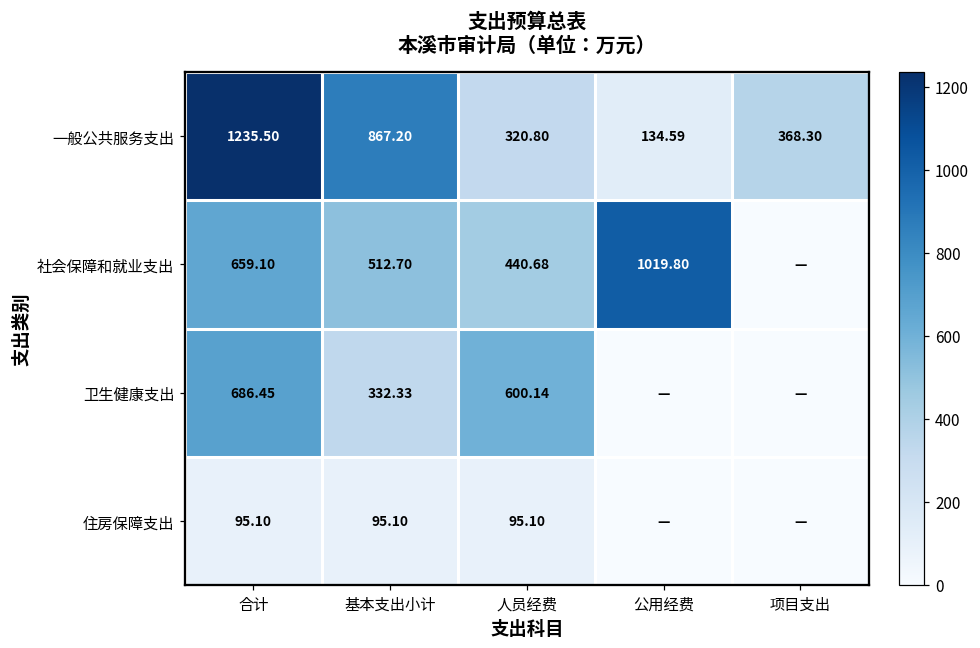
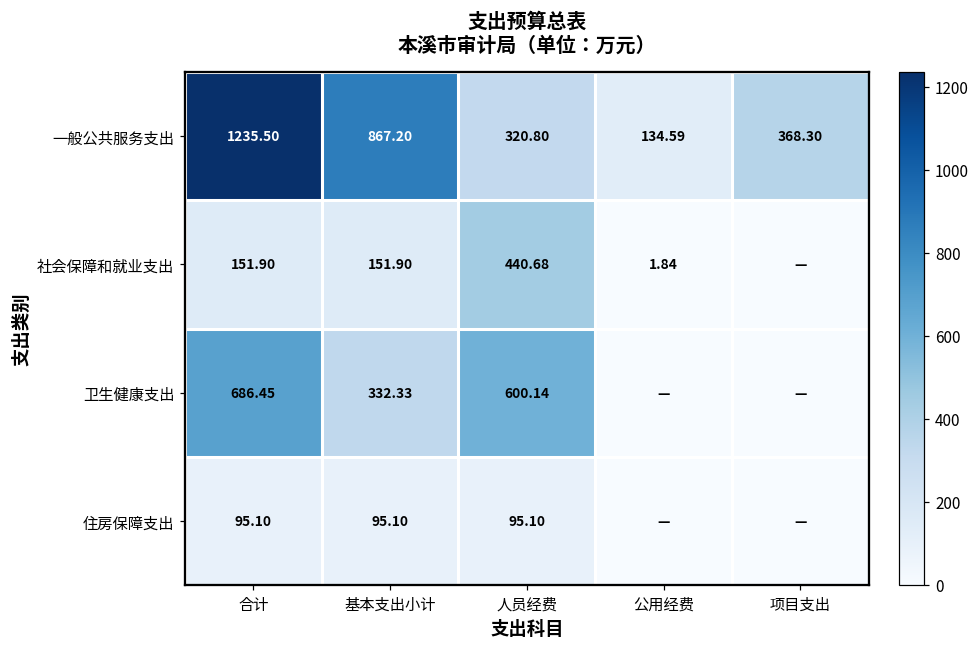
社会保障和就业支出, 合计: 659.10 -> 151.90
社会保障和就业支出, 基本支出小计: 512.70 -> 151.90
社会保障和就业支出, 公用经费: 1019.80 -> 1.84
